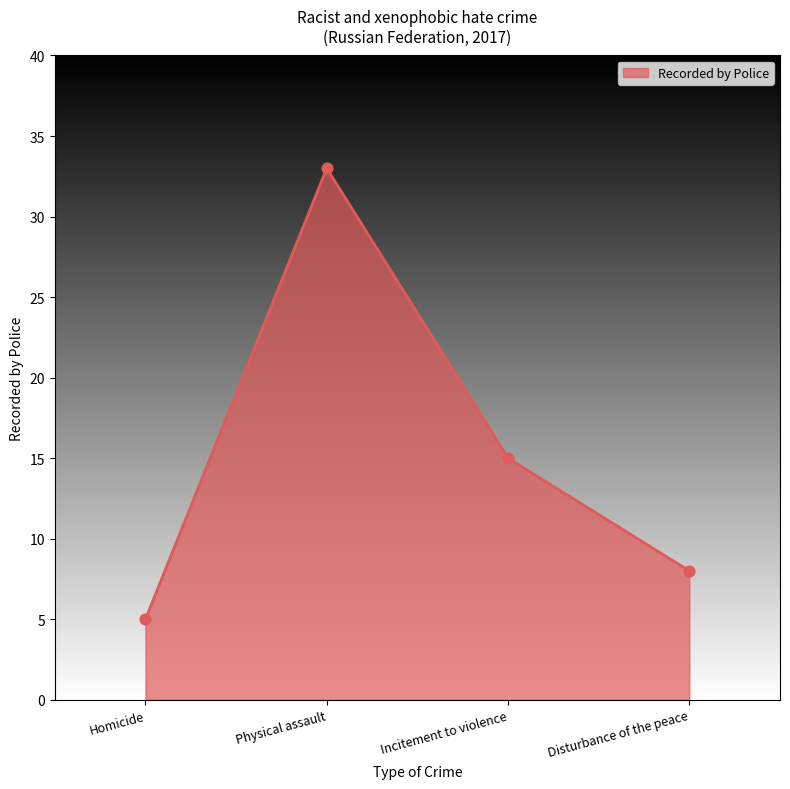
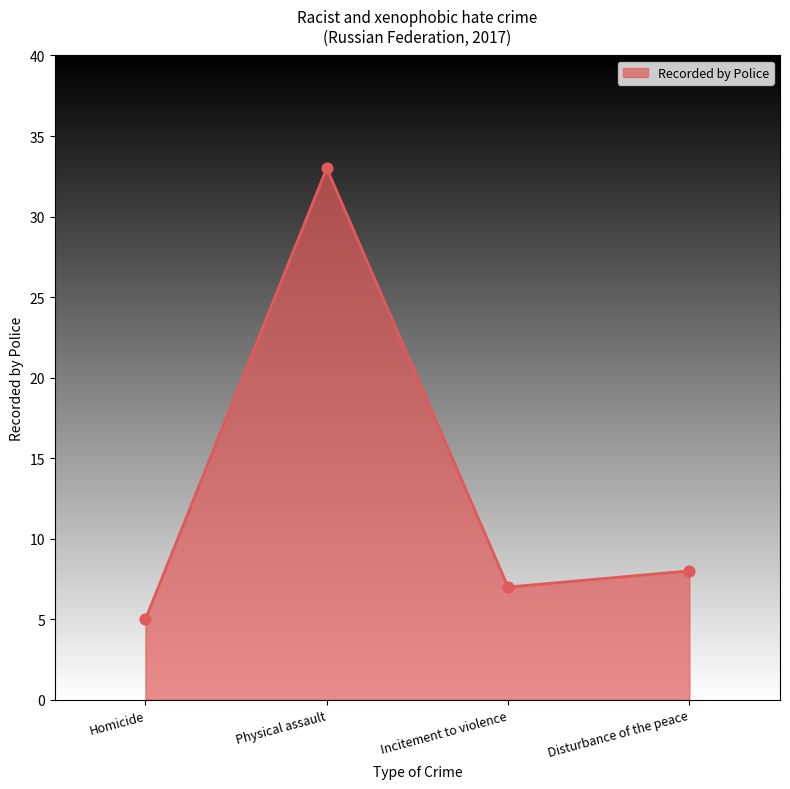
Incitement to violence: 15 -> 7
